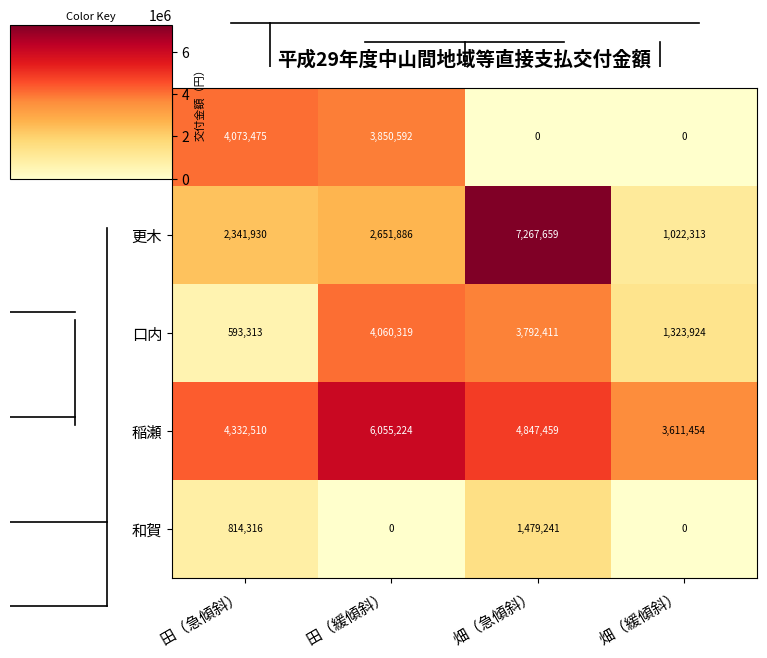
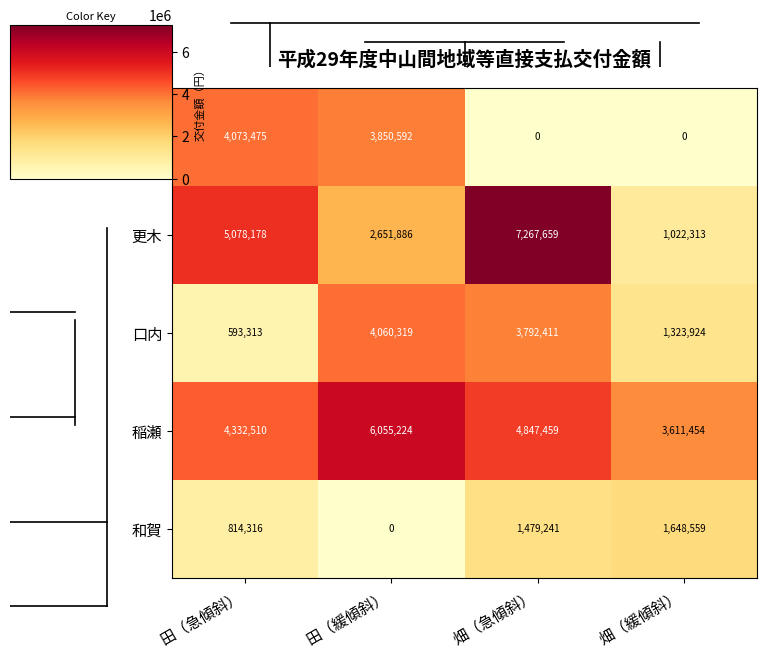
更木, 田（急傾斜）: 2,341,930 -> 5,078,178
和賀, 畑（緩傾斜）: 0 -> 1,648,559
